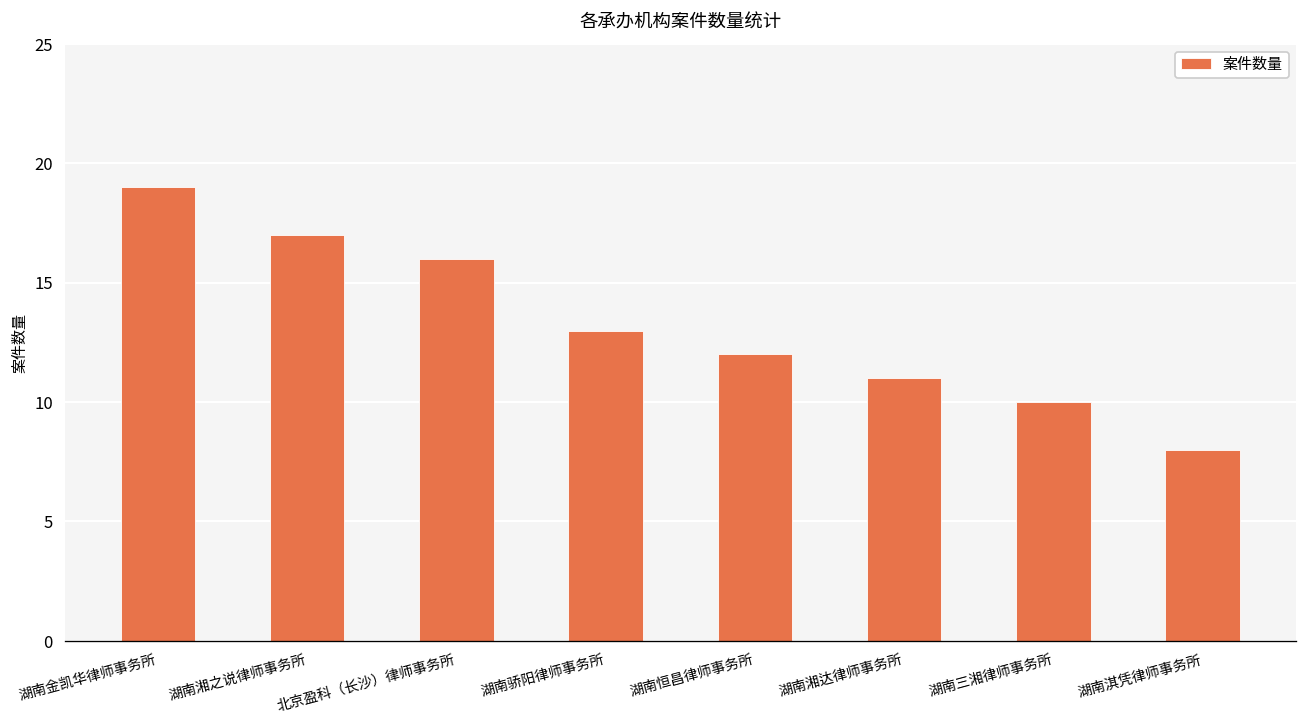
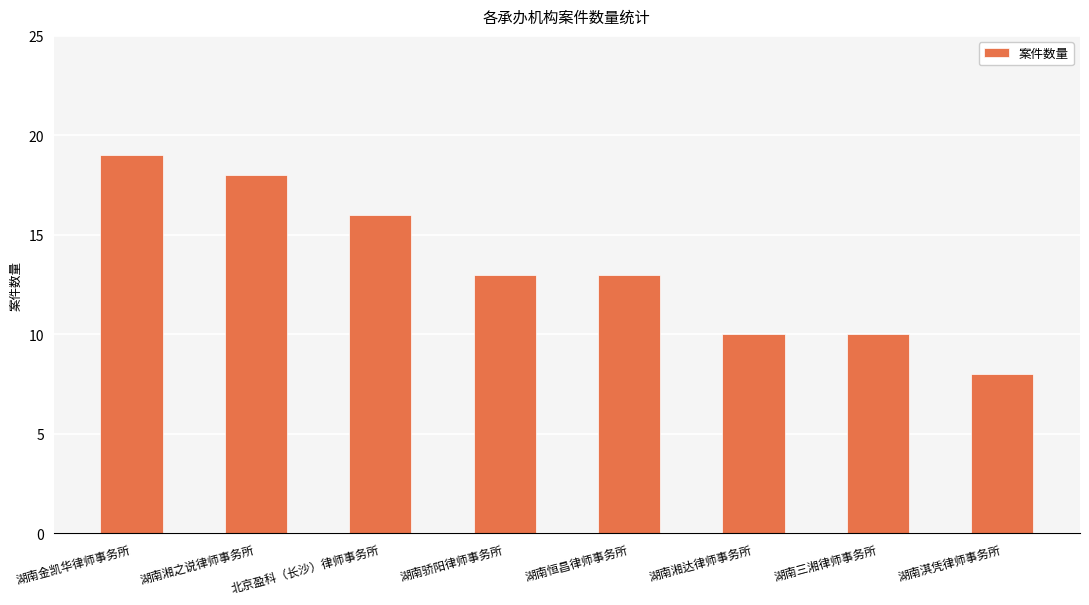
湖南湘之说律师事务所: 17 -> 18
湖南恒昌律师事务所: 12 -> 13
湖南湘达律师事务所: 11 -> 10
